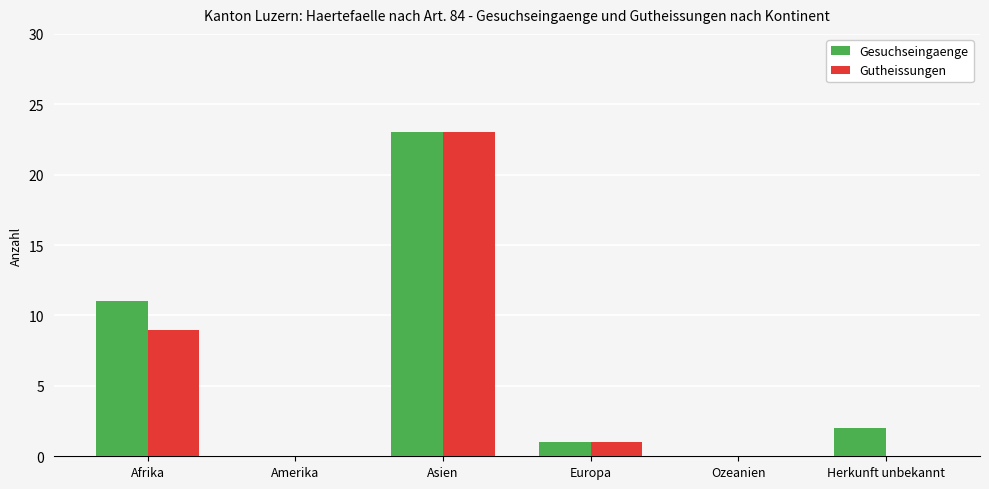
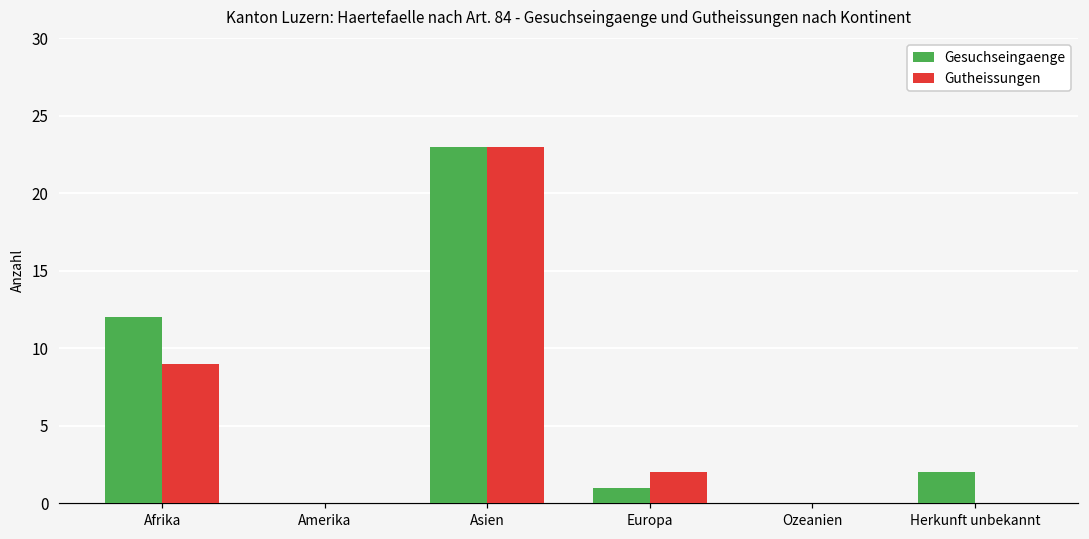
Gesuchseingaenge, Afrika: 11 -> 12
Gutheissungen, Europa: 1 -> 2
